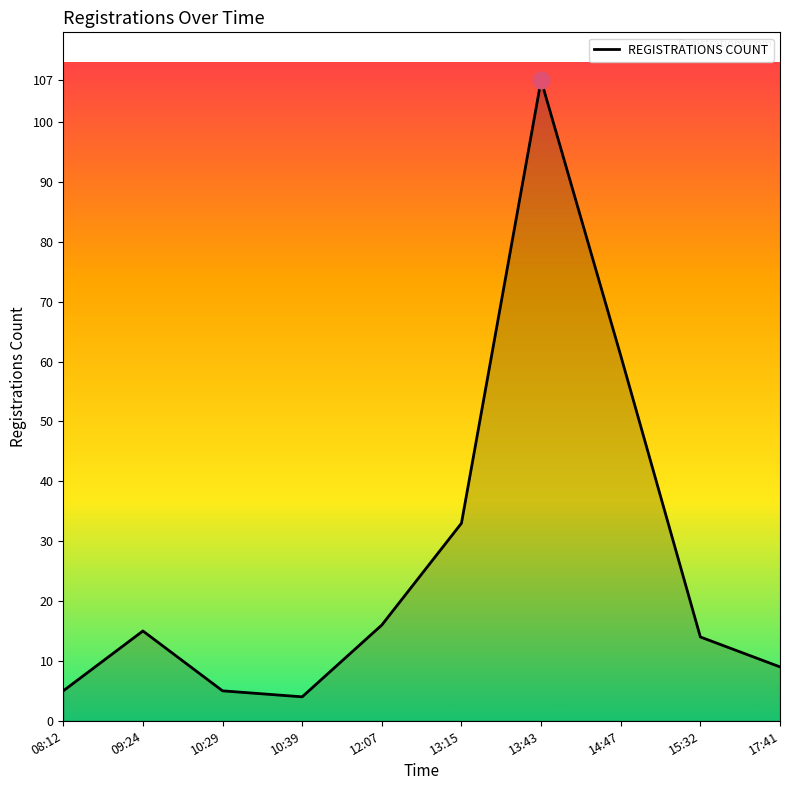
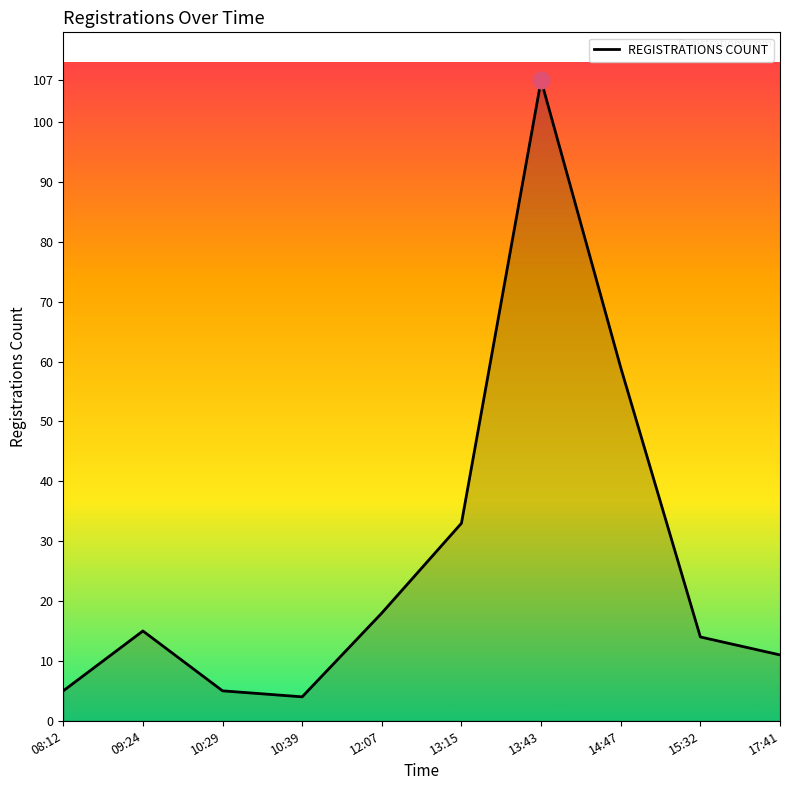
REGISTRATIONS COUNT, 12:07: 16 -> 18
REGISTRATIONS COUNT, 14:47: 61 -> 59
REGISTRATIONS COUNT, 17:41: 9 -> 11
